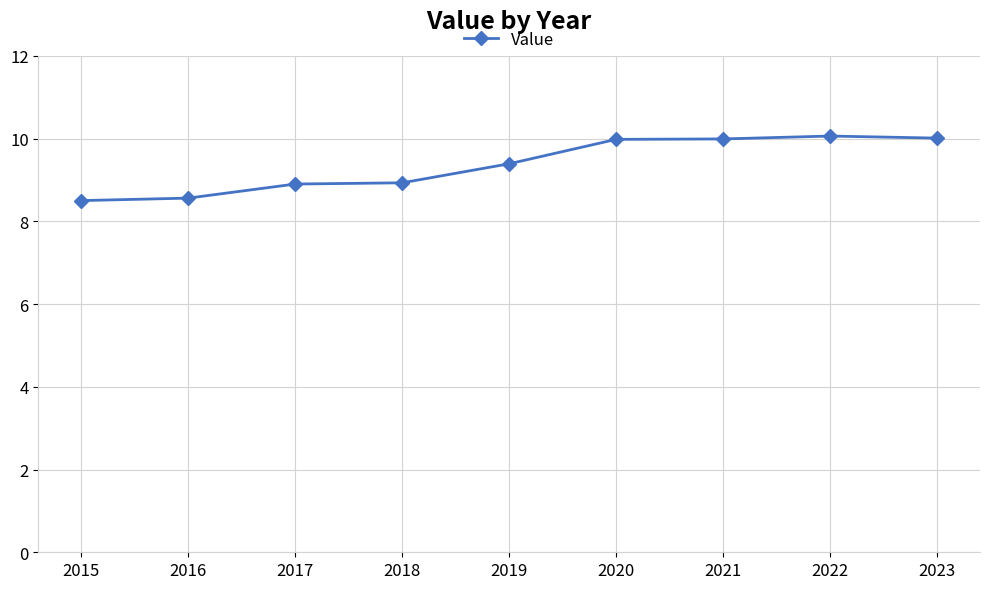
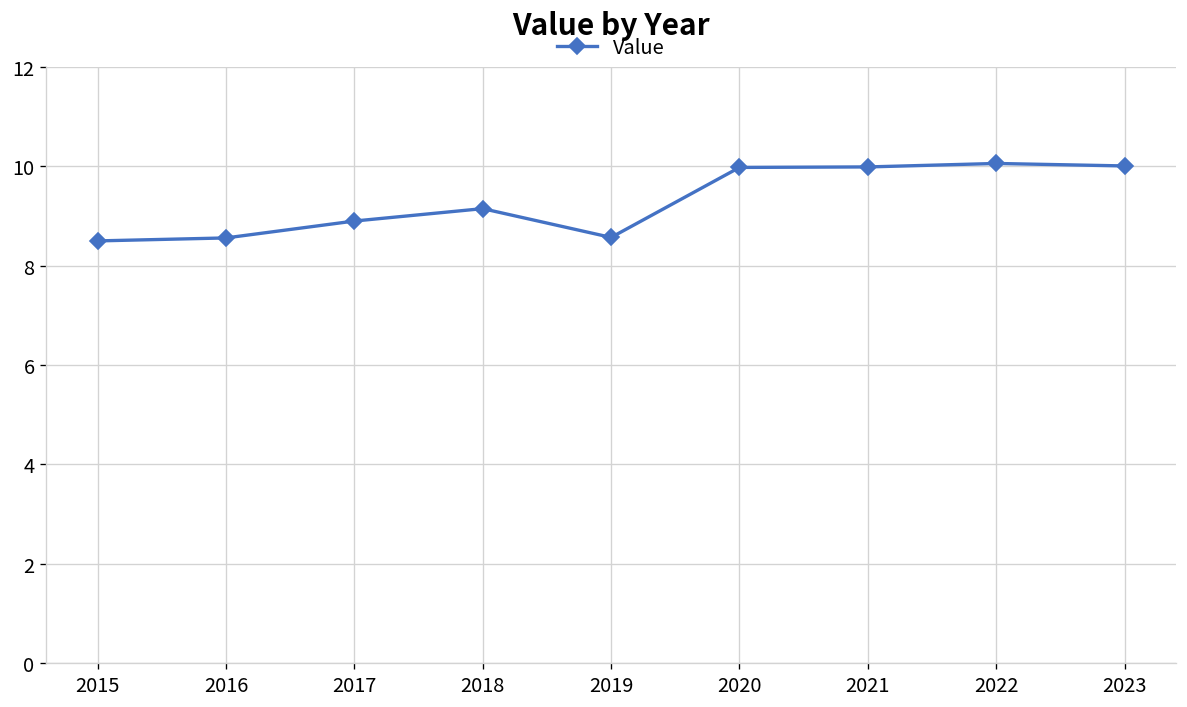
2018: 8.9 -> 9.2
2019: 9.4 -> 8.6
